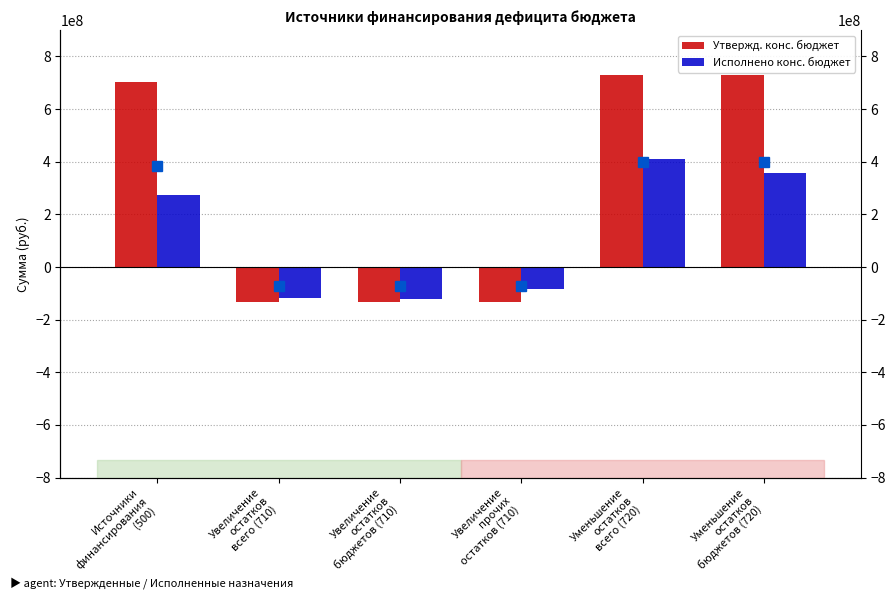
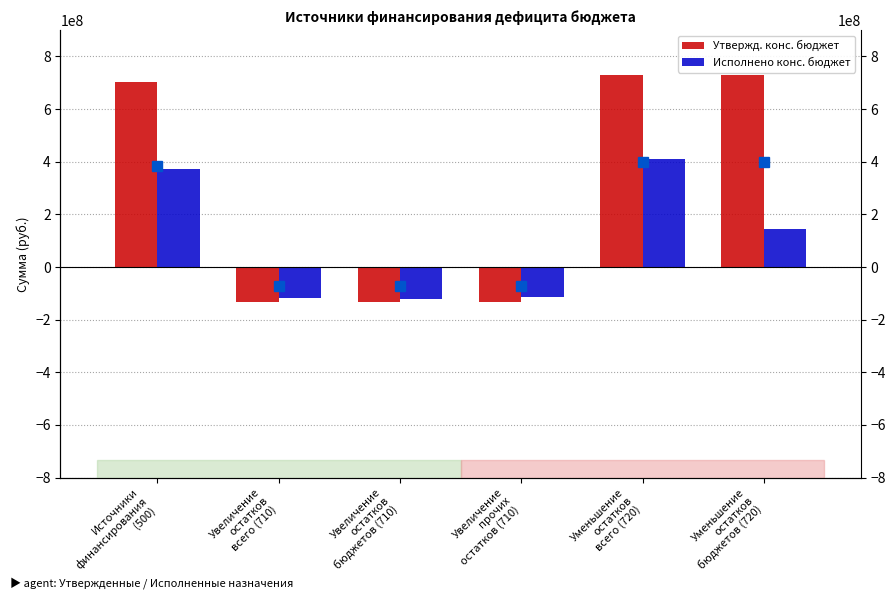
Исполнено конс. бюджет, Источники финансирования (500): 270000000 -> 370000000
Исполнено конс. бюджет, Увеличение прочих остатков (710): -80000000 -> -110000000
Исполнено конс. бюджет, Уменьшение остатков бюджетов (720): 360000000 -> 140000000
